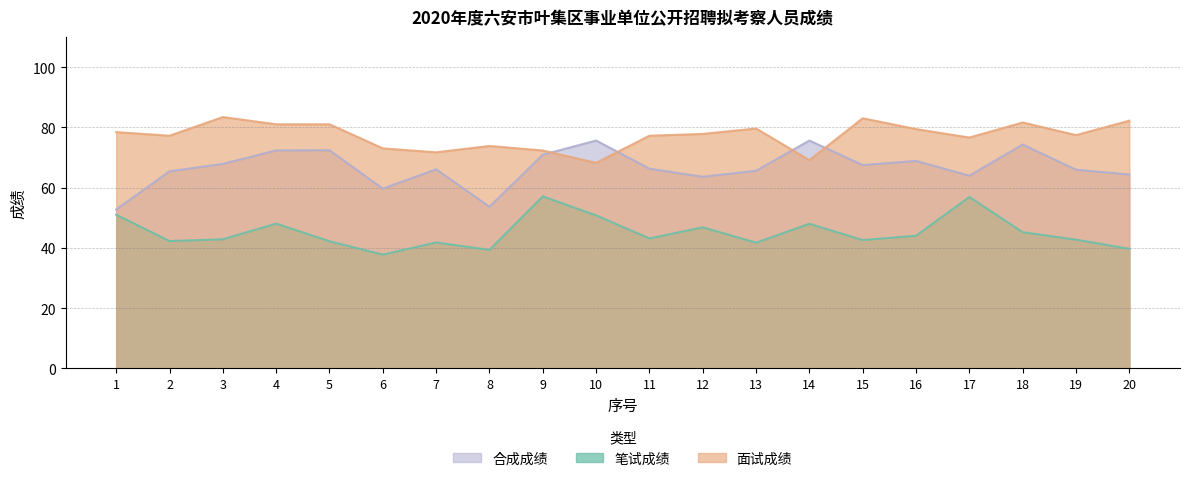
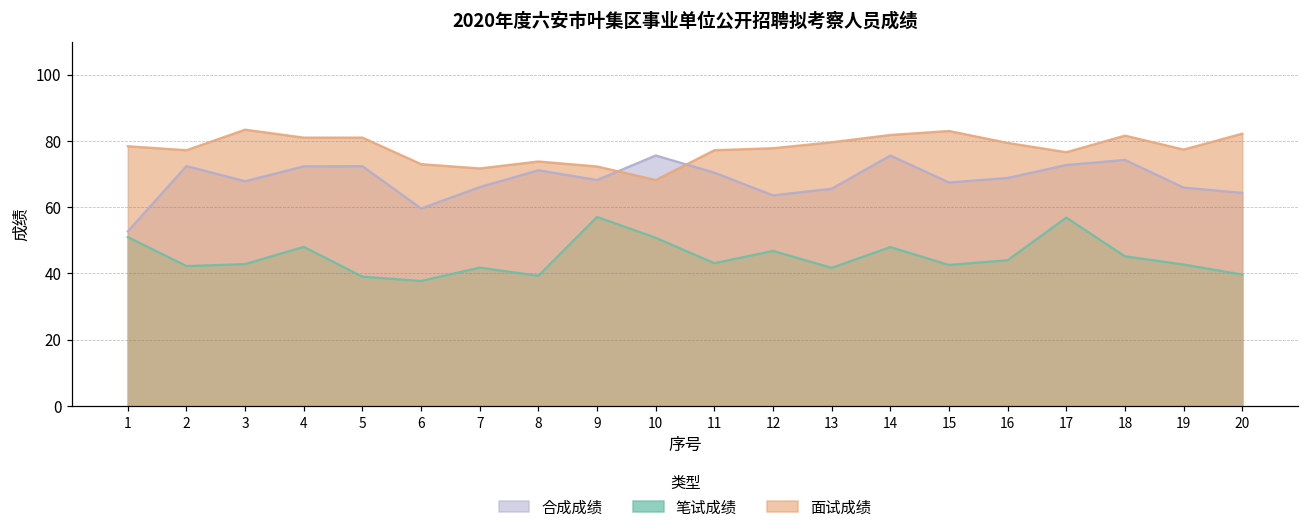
合成成绩, 2: 65 -> 72
笔试成绩, 5: 42 -> 39
合成成绩, 8: 54 -> 71
合成成绩, 9: 71 -> 68
合成成绩, 11: 66 -> 70
面试成绩, 14: 69 -> 82
合成成绩, 17: 64 -> 73
